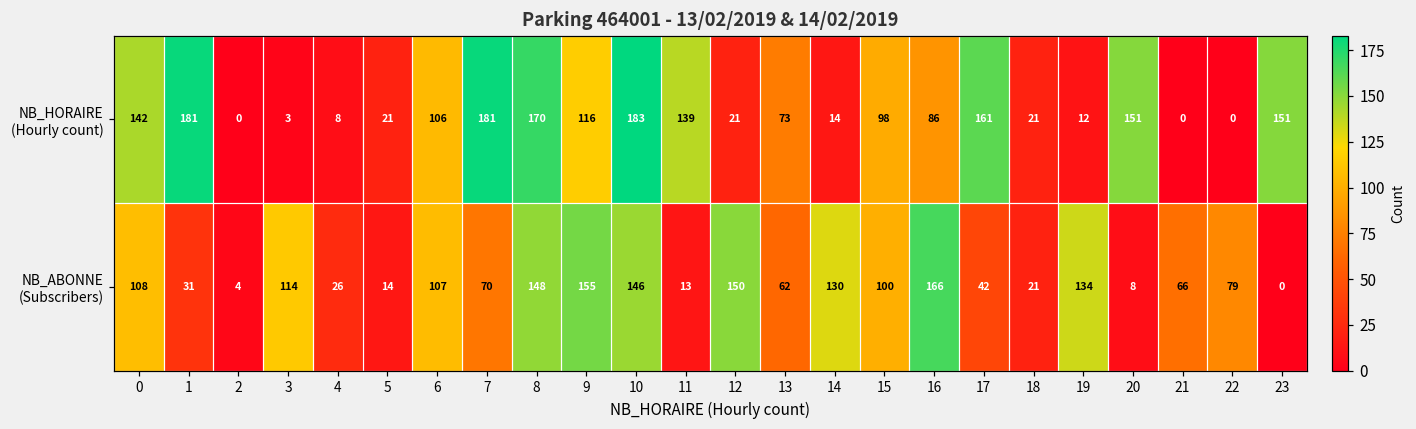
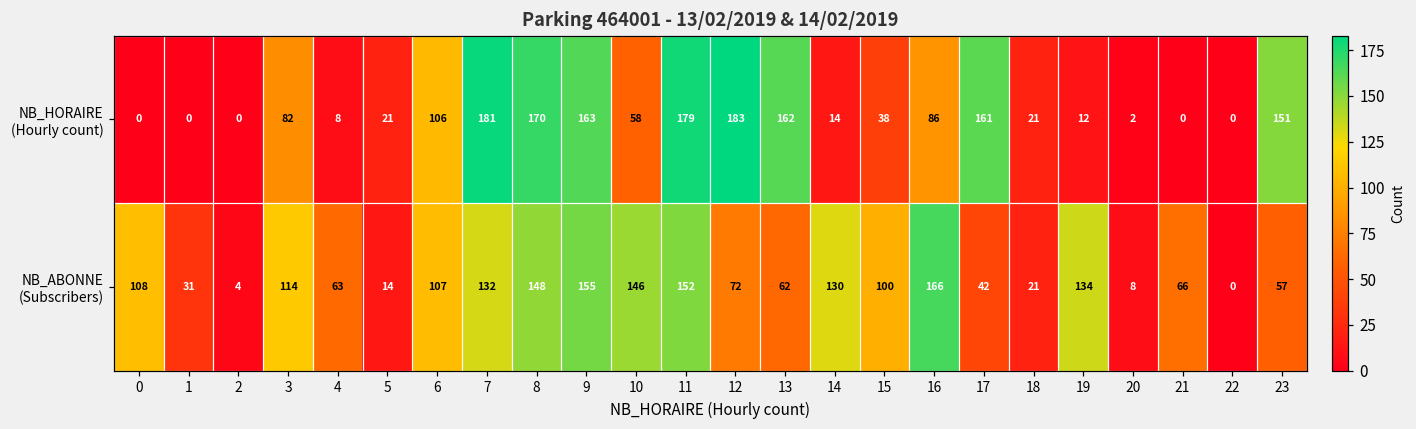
NB_HORAIRE (Hourly count), 0: 142 -> 0
NB_HORAIRE (Hourly count), 1: 181 -> 0
NB_HORAIRE (Hourly count), 3: 3 -> 82
NB_HORAIRE (Hourly count), 9: 116 -> 163
NB_HORAIRE (Hourly count), 10: 183 -> 58
NB_HORAIRE (Hourly count), 11: 139 -> 179
NB_HORAIRE (Hourly count), 12: 21 -> 183
NB_HORAIRE (Hourly count), 13: 73 -> 162
NB_HORAIRE (Hourly count), 15: 98 -> 38
NB_HORAIRE (Hourly count), 20: 151 -> 2
NB_ABONNE (Subscribers), 4: 26 -> 63
NB_ABONNE (Subscribers), 7: 70 -> 132
NB_ABONNE (Subscribers), 11: 13 -> 152
NB_ABONNE (Subscribers), 12: 150 -> 72
NB_ABONNE (Subscribers), 22: 79 -> 0
NB_ABONNE (Subscribers), 23: 0 -> 57
